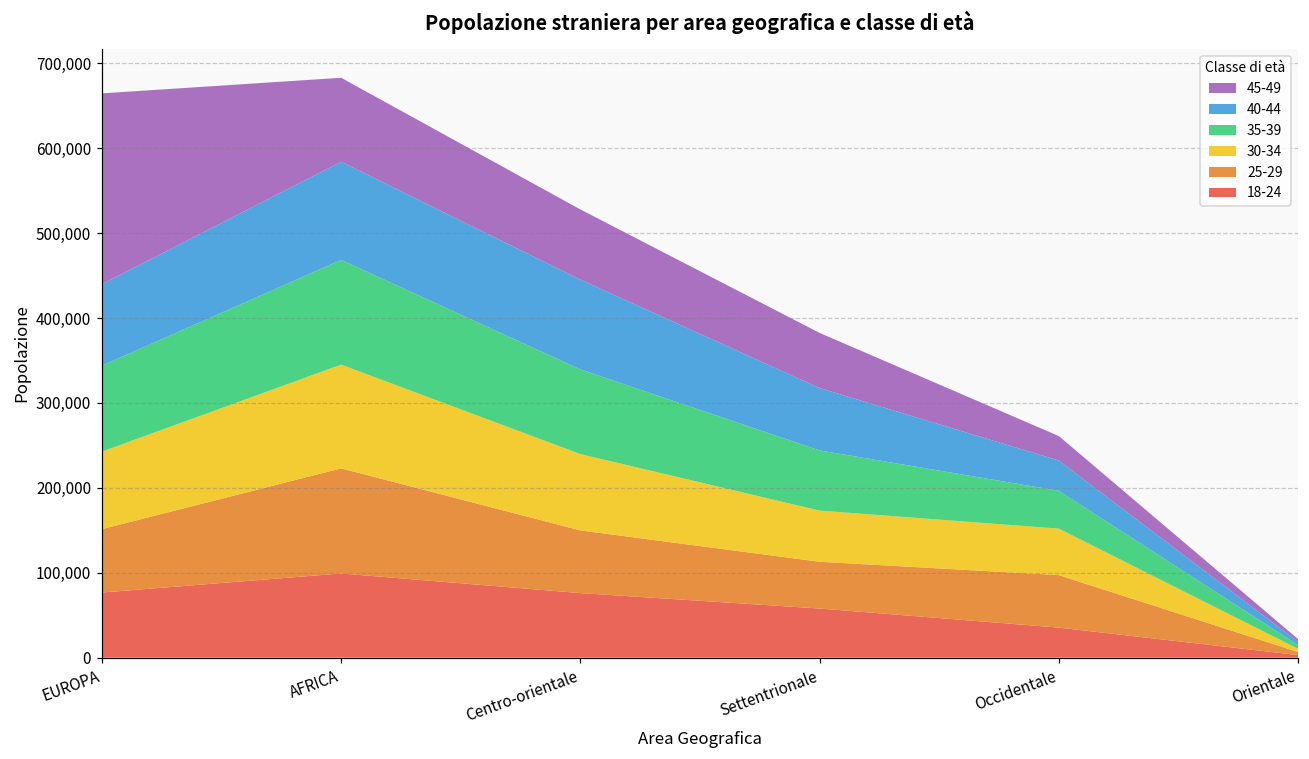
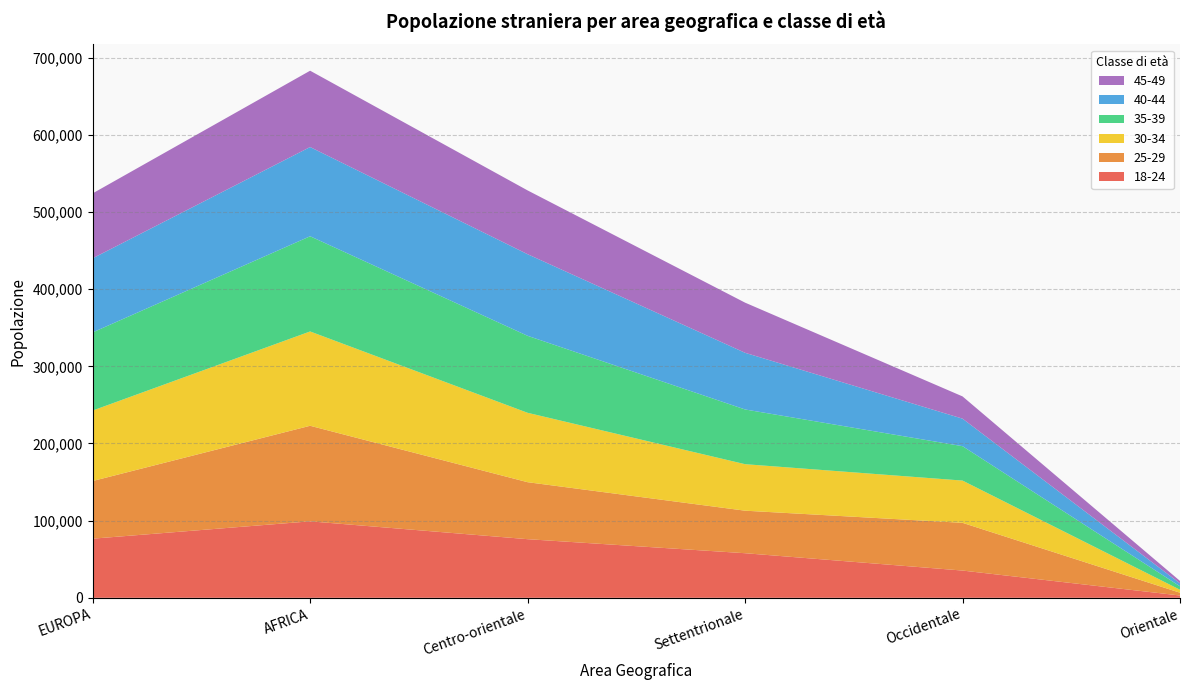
45-49, EUROPA: 220,000 -> 80,000
